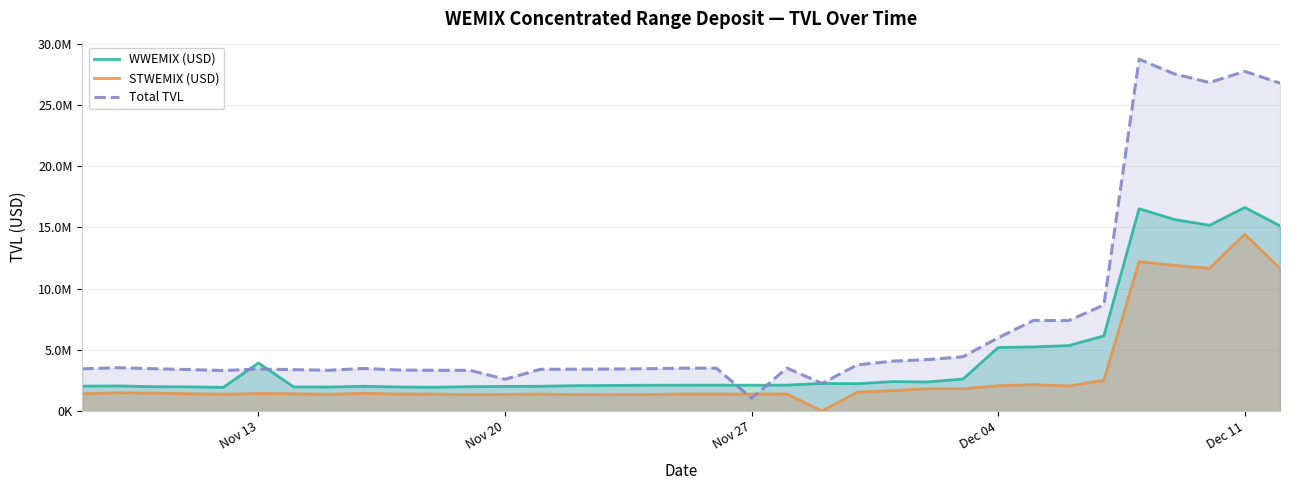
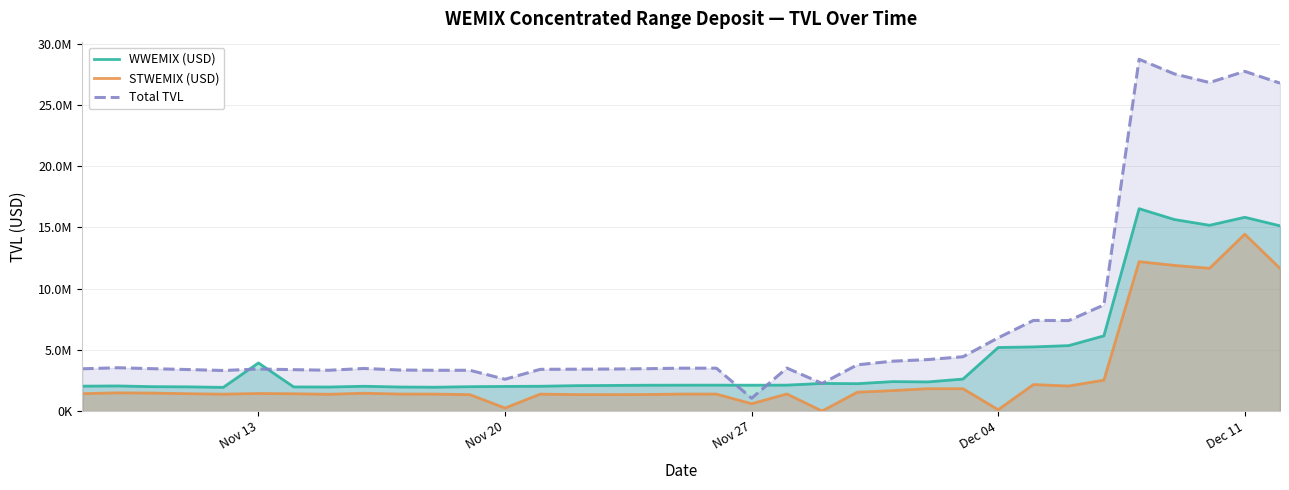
STWEMIX (USD), Nov 20: 1400000 -> 200000
STWEMIX (USD), Nov 27: 1400000 -> 600000
STWEMIX (USD), Dec 04: 2100000 -> 100000
WWEMIX (USD), Dec 11: 16600000 -> 15800000
